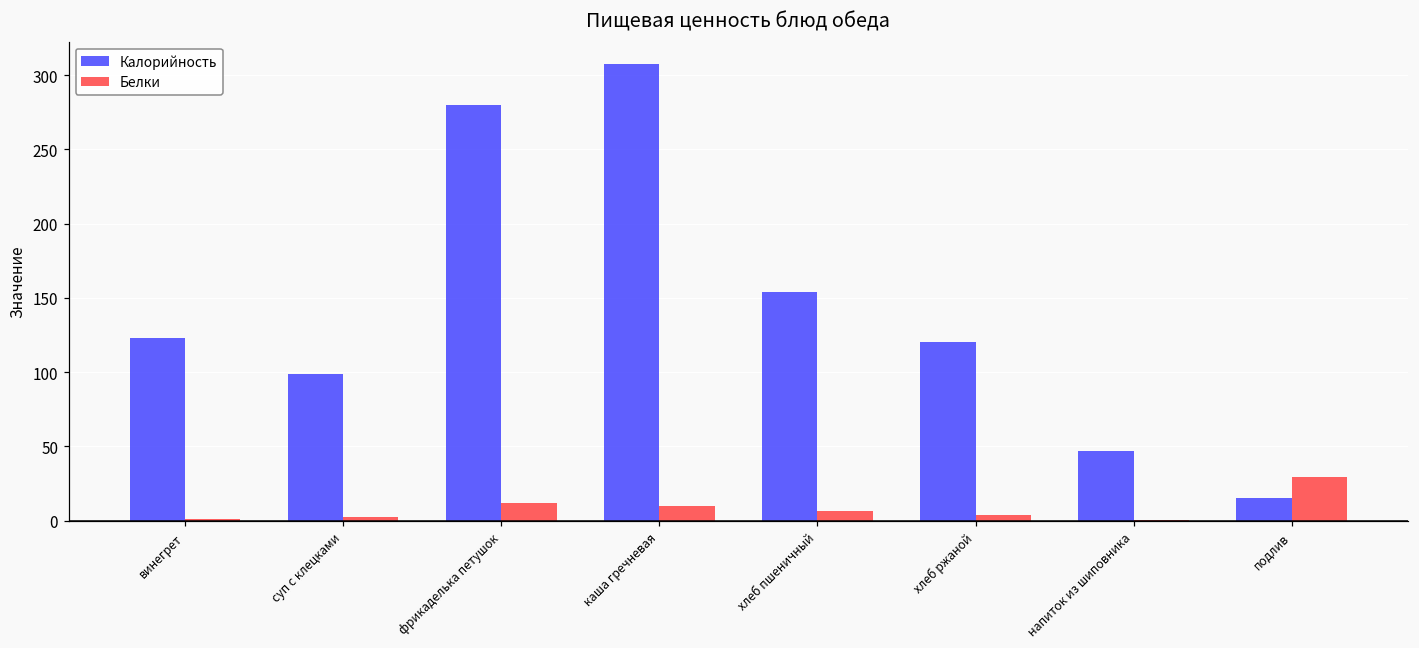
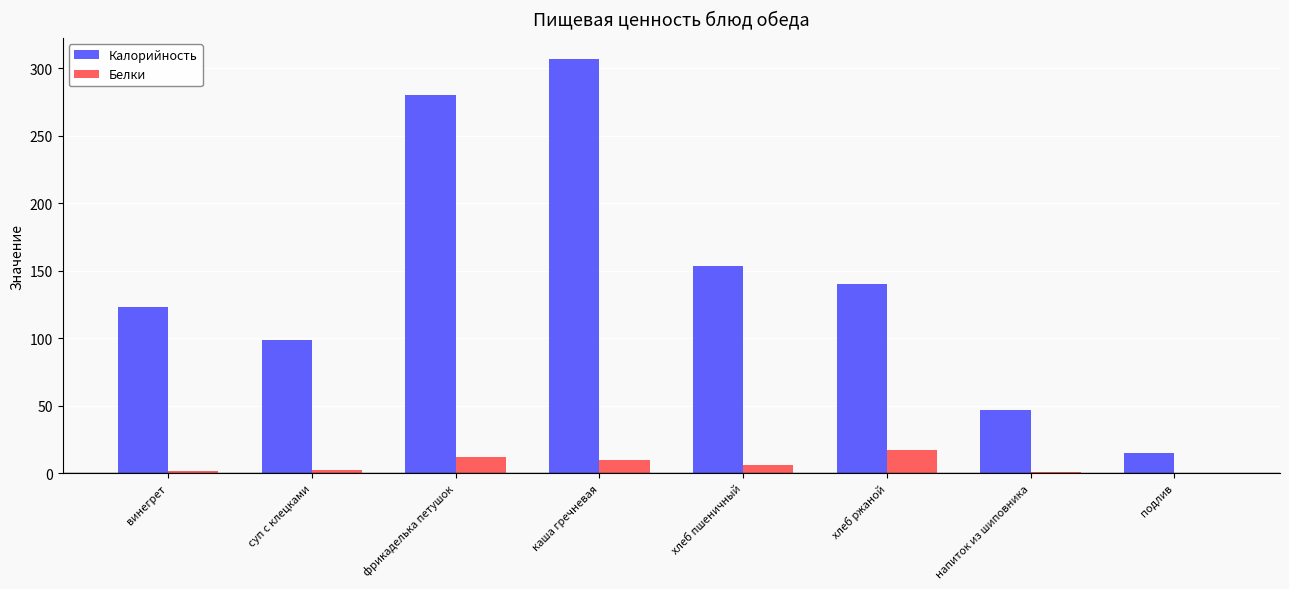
Калорийность, хлеб ржаной: 120 -> 140
Белки, хлеб ржаной: 4 -> 17
Белки, подлив: 30 -> 0
